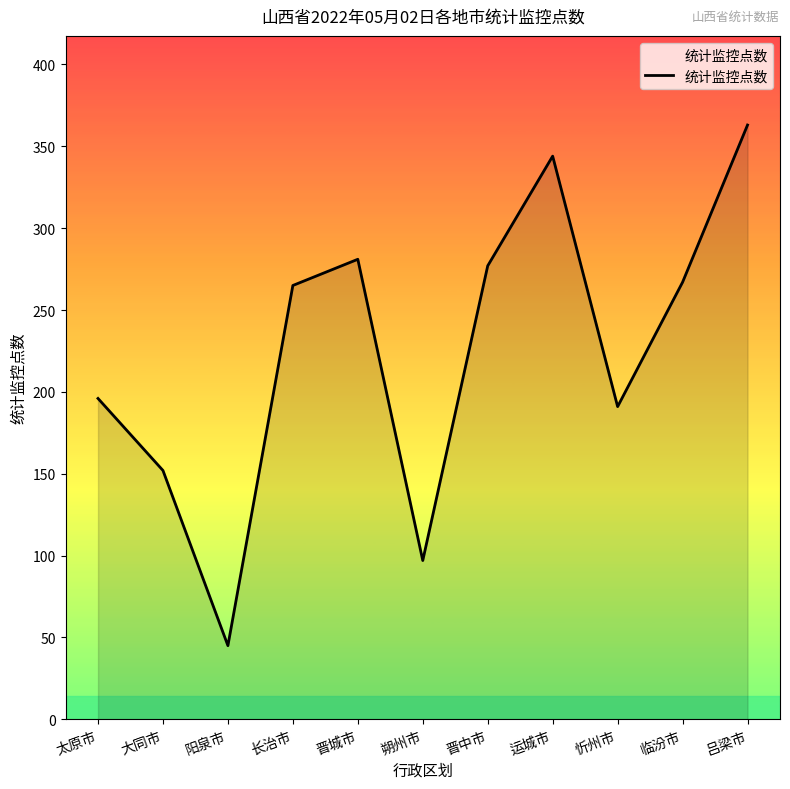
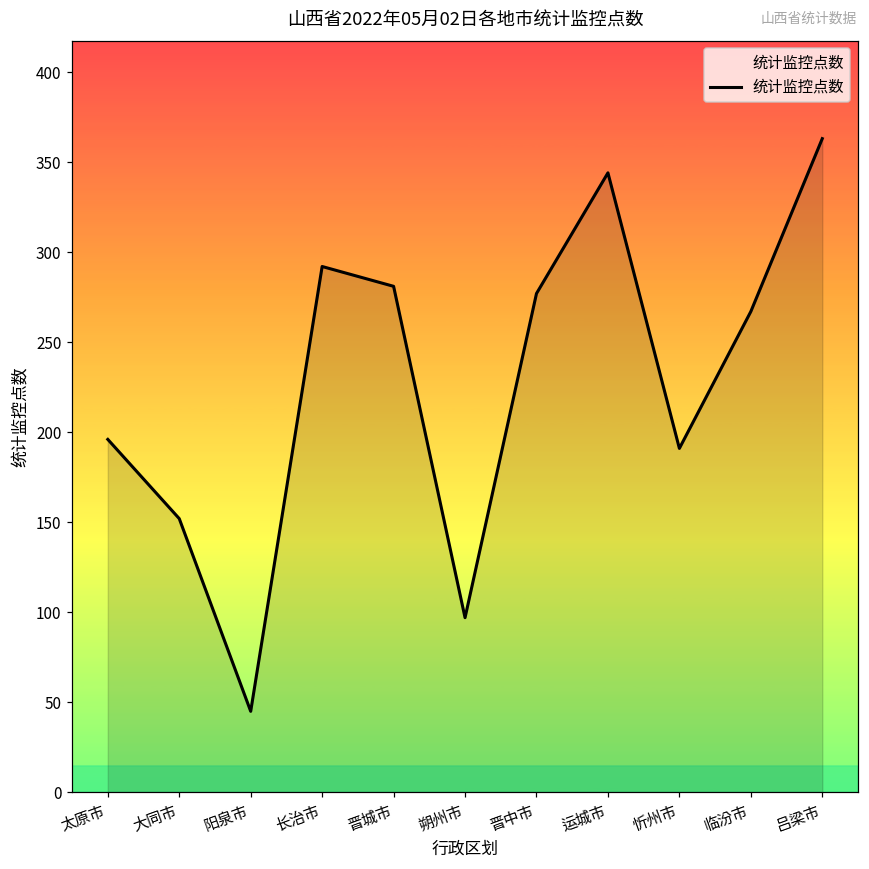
长治市: 265 -> 292
